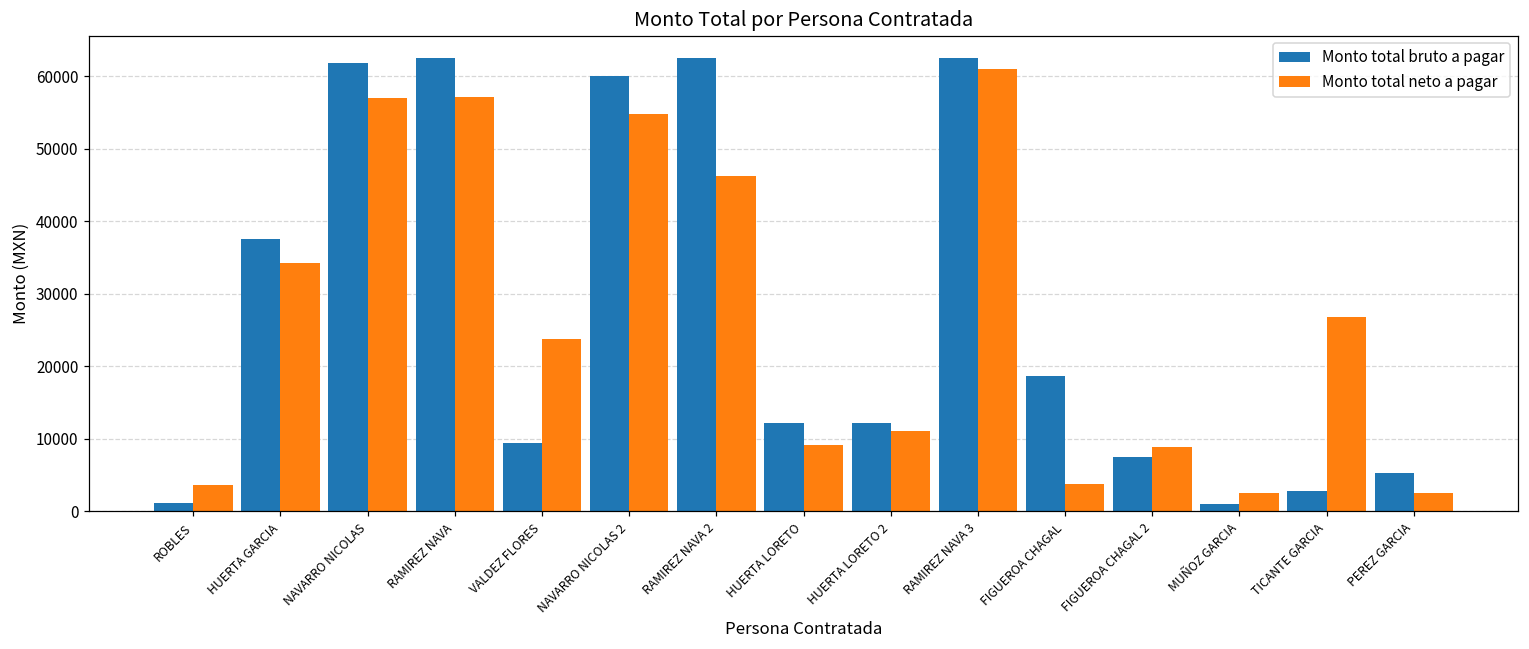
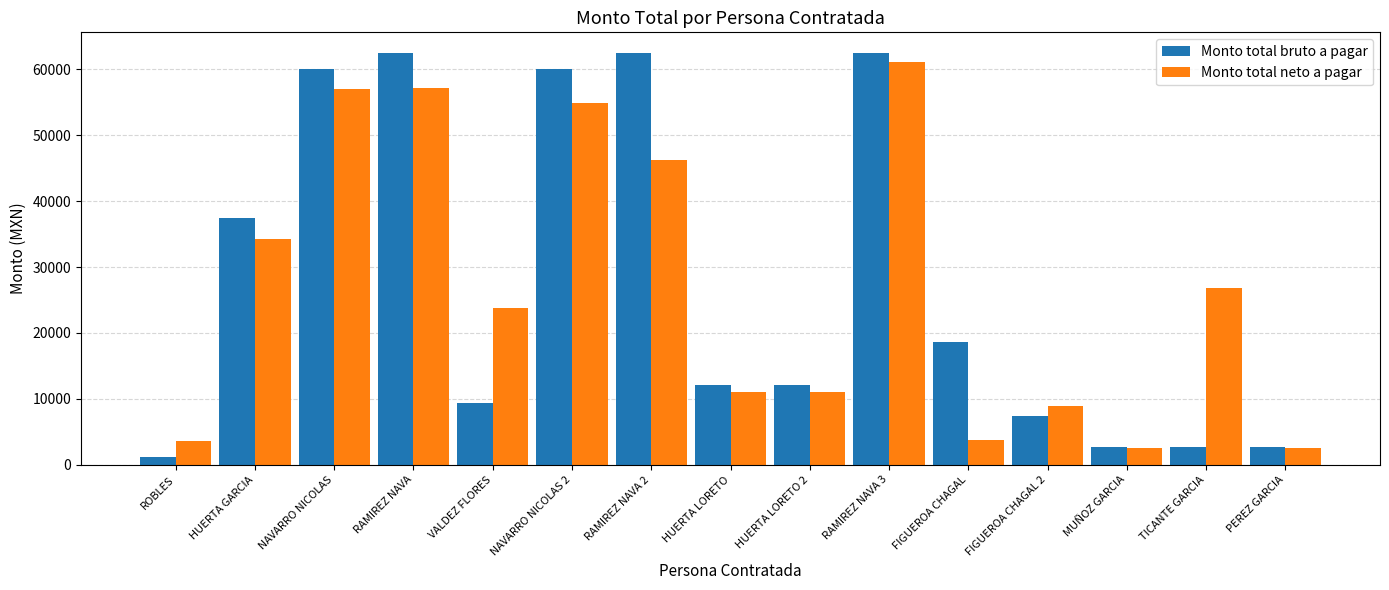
Monto total bruto a pagar, NAVARRO NICOLAS: 62000 -> 60000
Monto total neto a pagar, HUERTA LORETO: 9000 -> 11000
Monto total bruto a pagar, MUÑOZ GARCIA: 1000 -> 3000
Monto total bruto a pagar, PEREZ GARCIA: 5000 -> 3000
